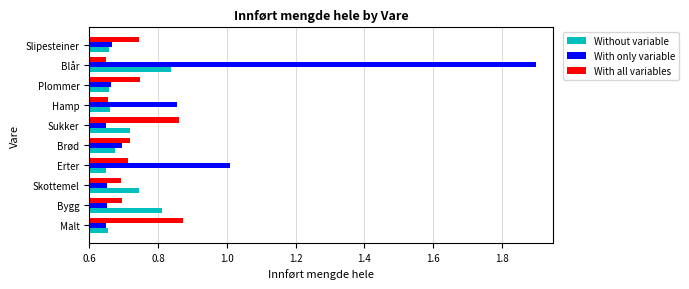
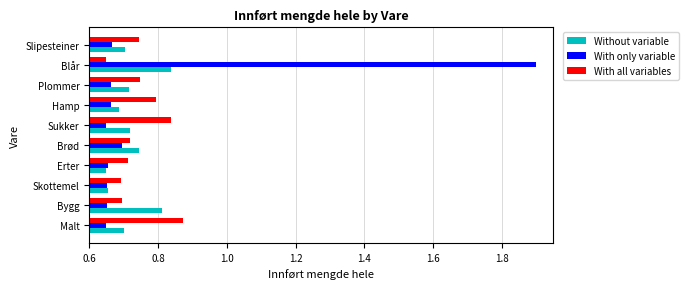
Without variable, Slipesteiner: 0.66 -> 0.70
Without variable, Plommer: 0.66 -> 0.72
With all variables, Hamp: 0.66 -> 0.79
With only variable, Hamp: 0.86 -> 0.66
Without variable, Hamp: 0.66 -> 0.69
With all variables, Sukker: 0.86 -> 0.84
Without variable, Brød: 0.68 -> 0.74
With only variable, Erter: 1.01 -> 0.65
Without variable, Skottemel: 0.74 -> 0.65
Without variable, Malt: 0.66 -> 0.70
